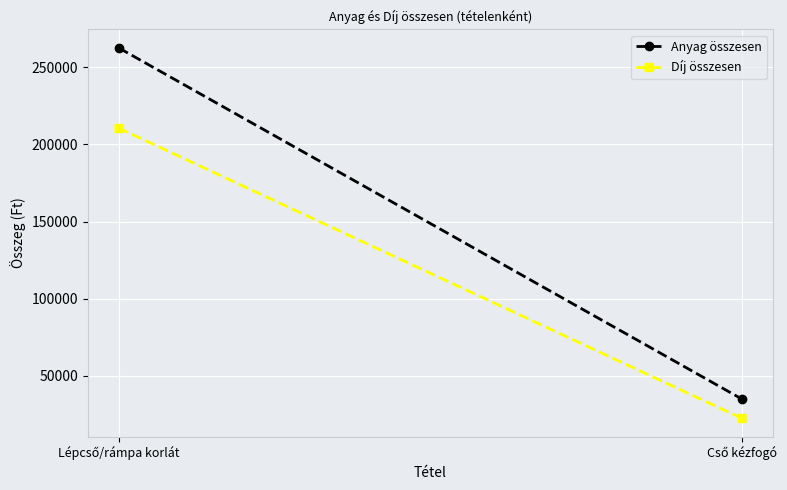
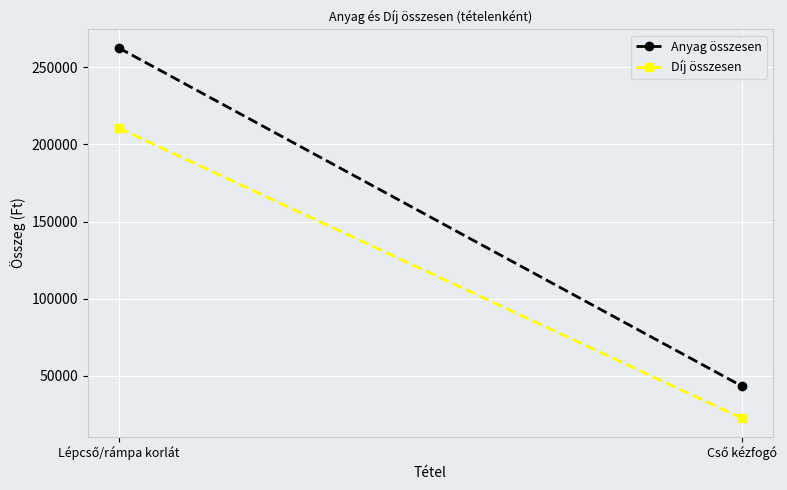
Anyag összesen, Cső kézfogó: 35000 -> 43000
